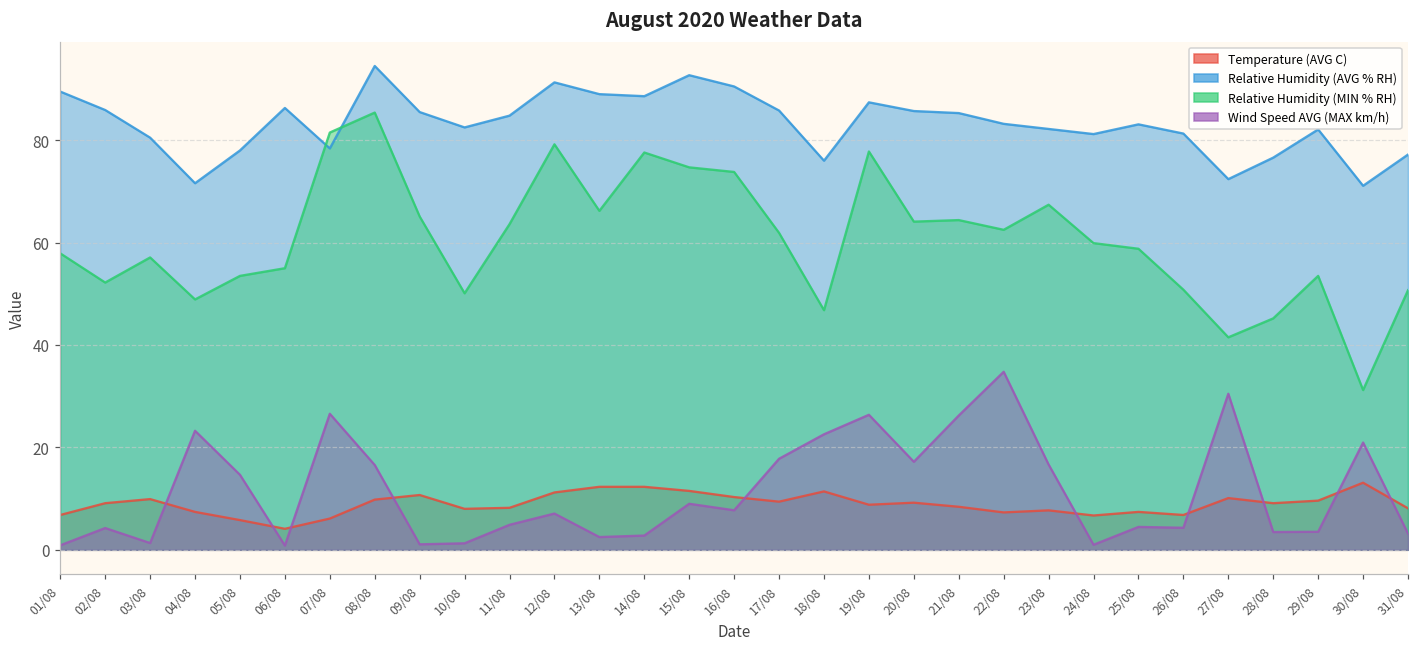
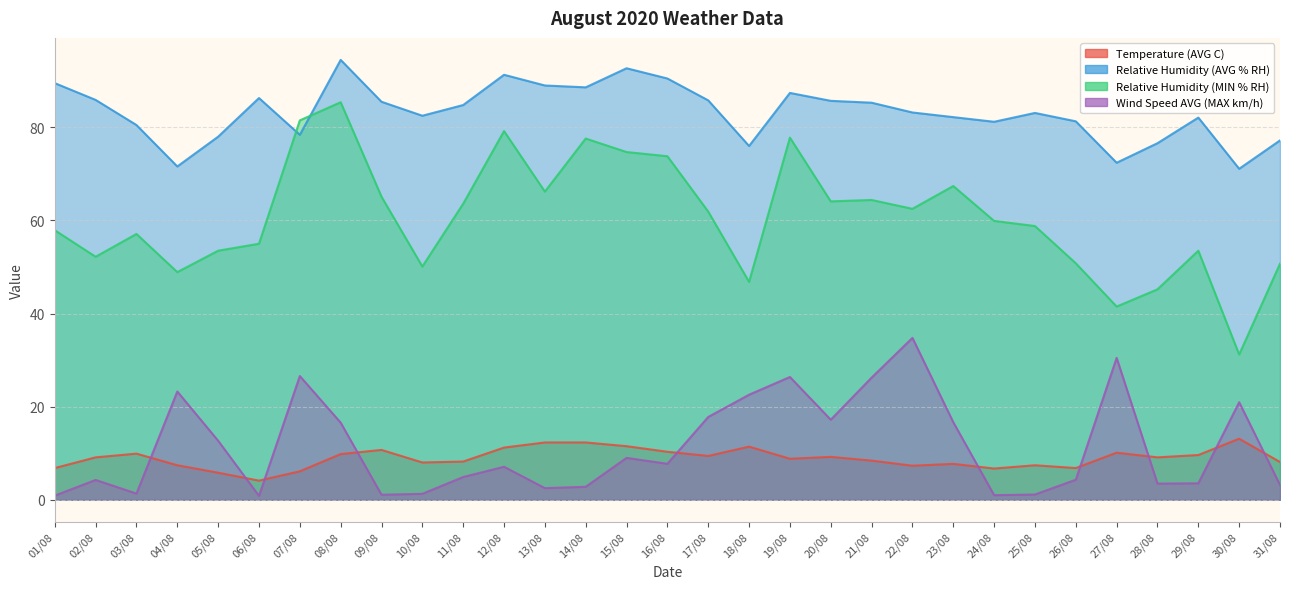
Wind Speed AVG (MAX km/h), 05/08: 15 -> 13
Wind Speed AVG (MAX km/h), 25/08: 4 -> 1
